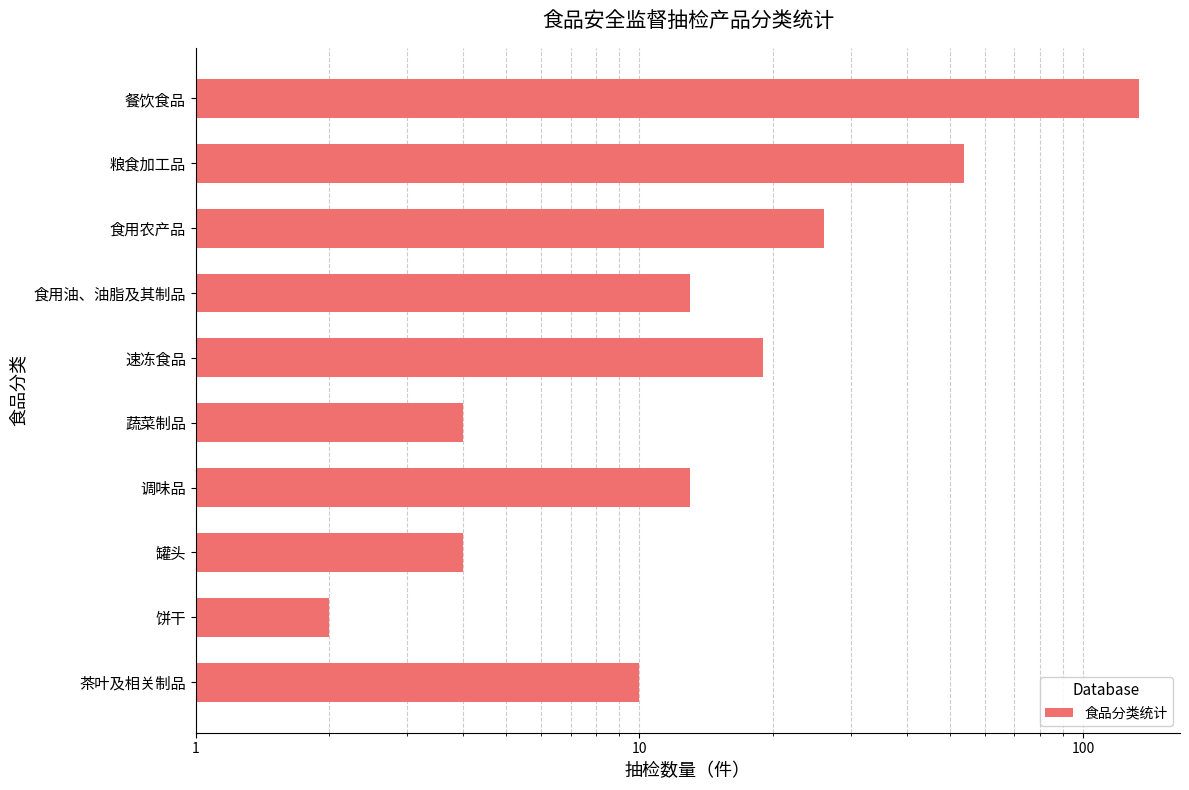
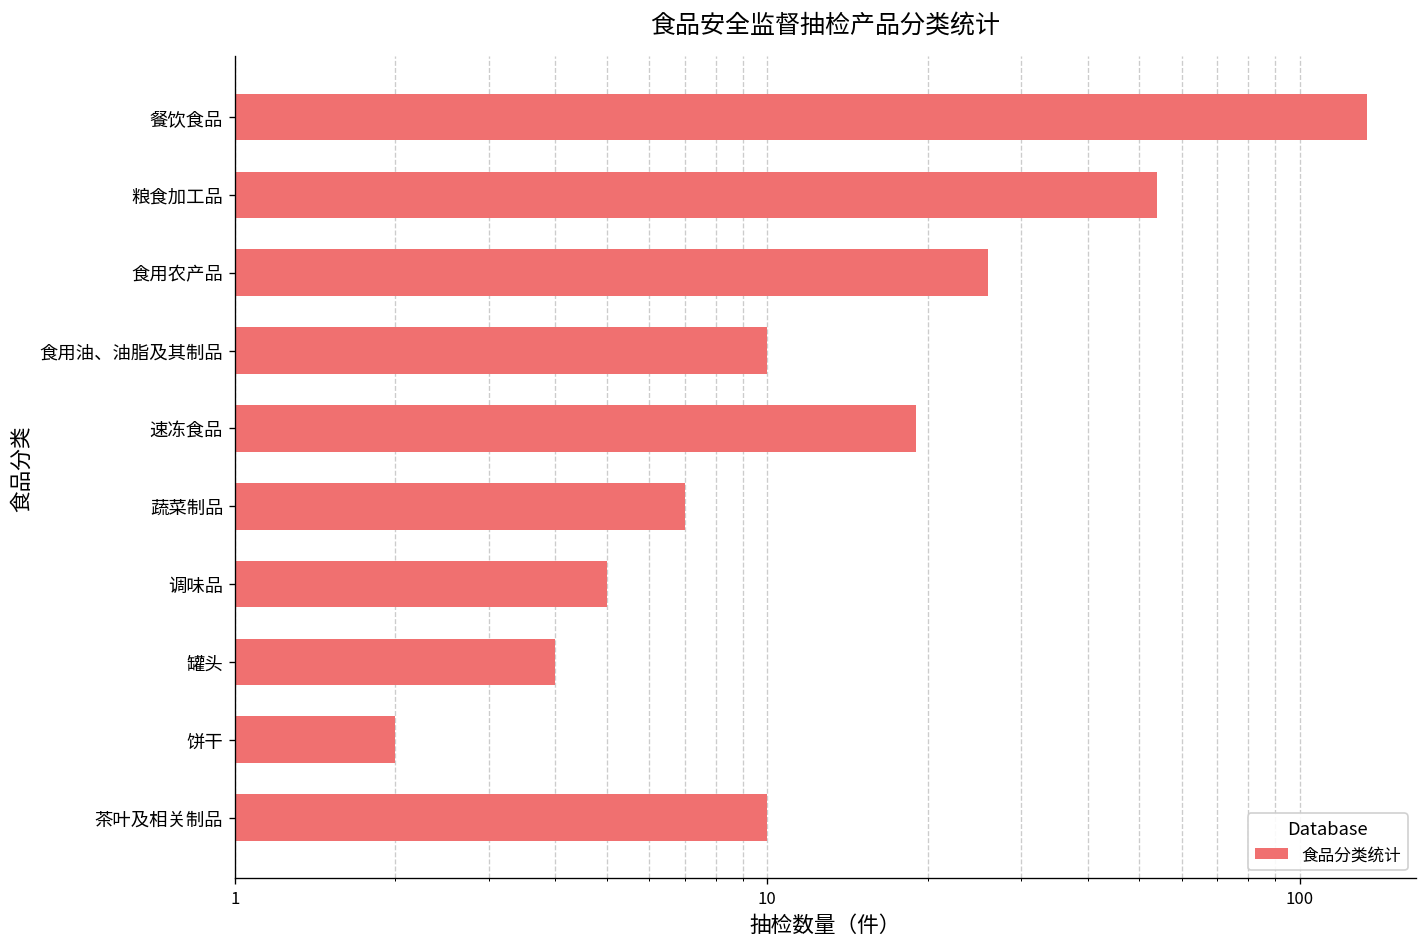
食用油、油脂及其制品: 13 -> 10
蔬菜制品: 4 -> 7
调味品: 13 -> 5
